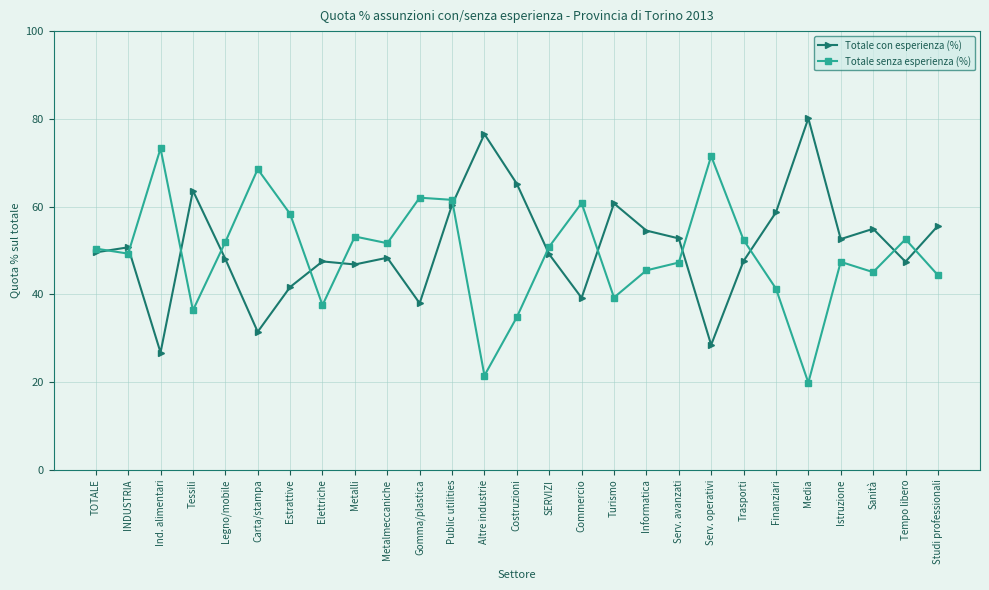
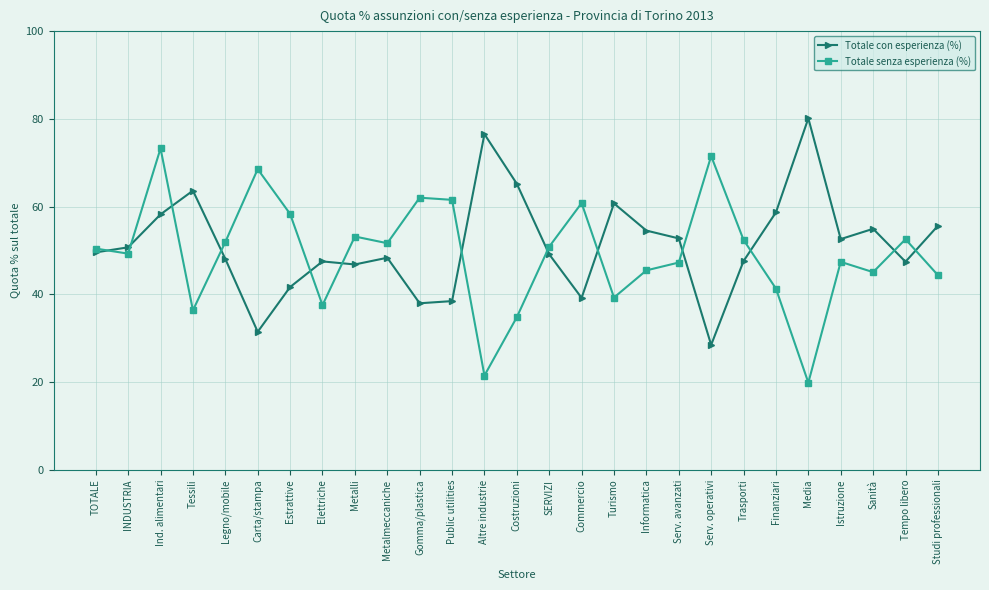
Totale con esperienza (%), Ind. alimentari: 27 -> 58
Totale con esperienza (%), Public utilities: 60 -> 38
